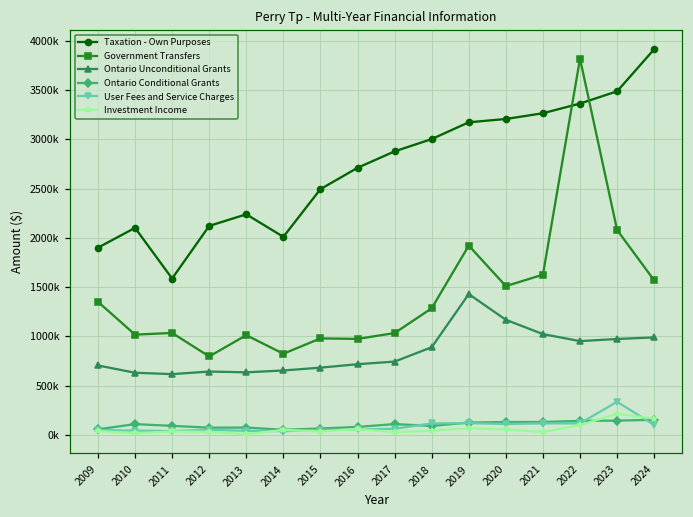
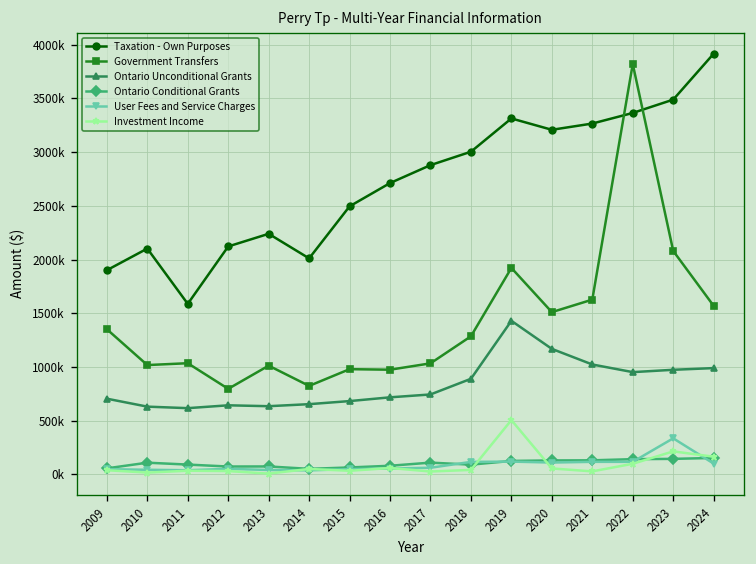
Taxation - Own Purposes, 2019: 3200000 -> 3300000
Investment Income, 2019: 100000 -> 500000
